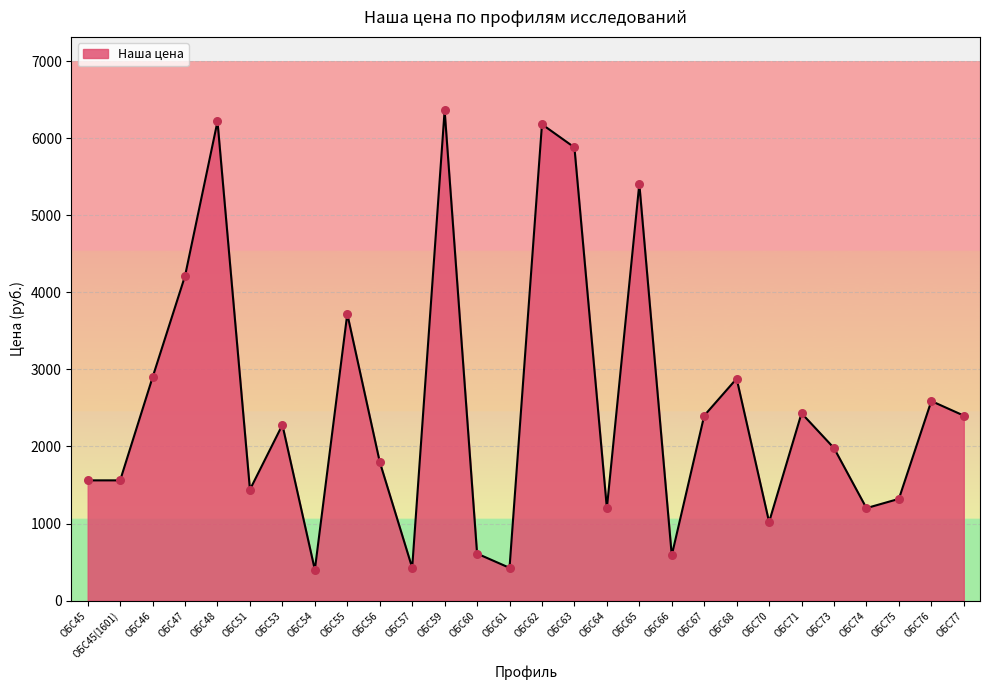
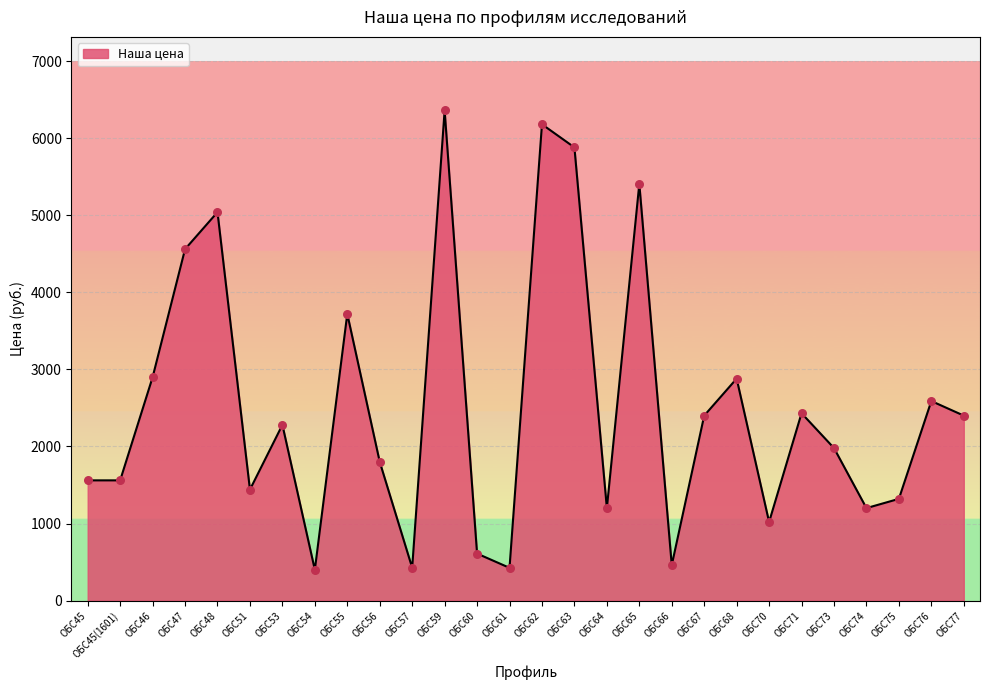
ОБС47: 4200 -> 4600
ОБС48: 6200 -> 5000
ОБС66: 600 -> 500
